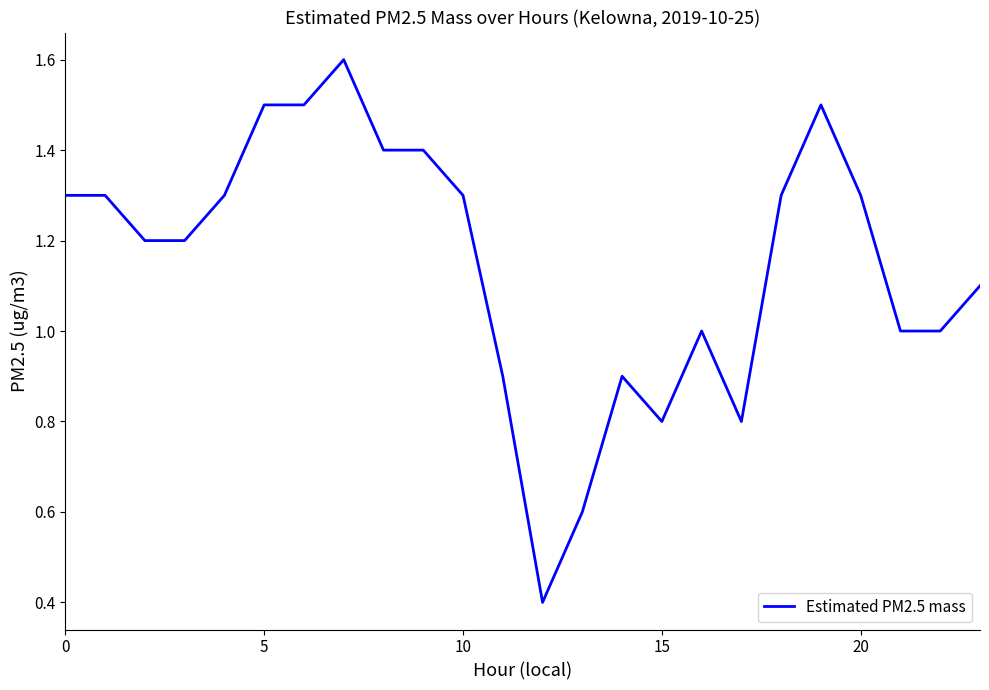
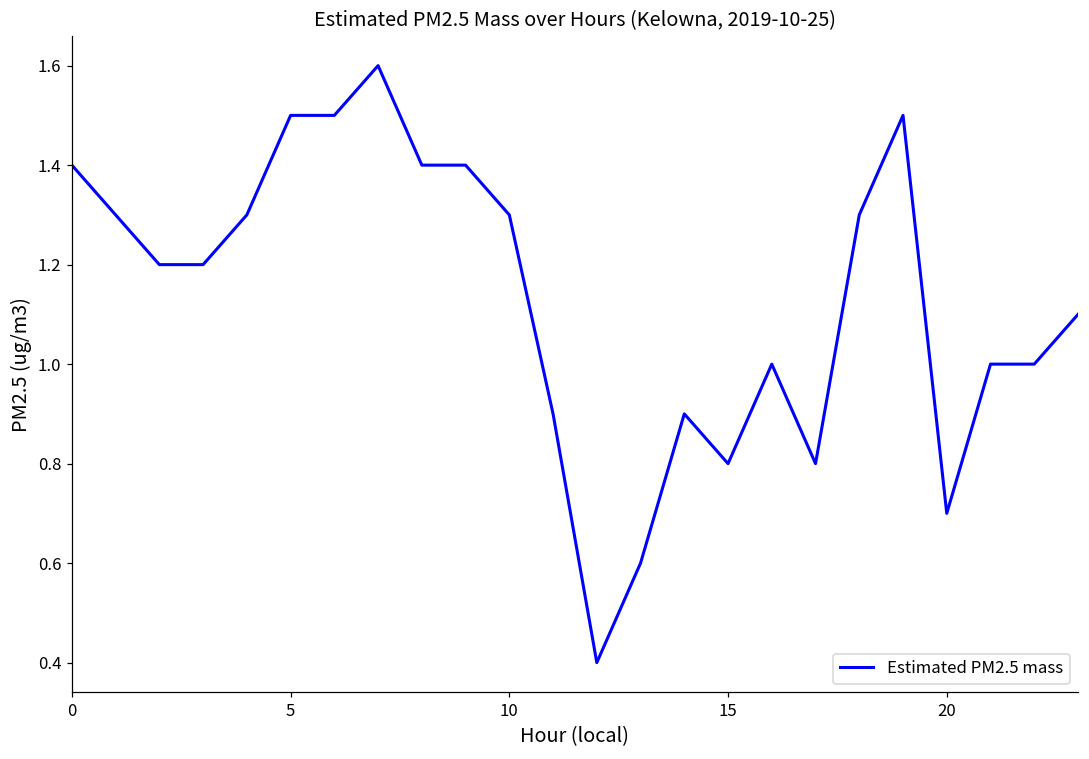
0: 1.3 -> 1.4
20: 1.3 -> 0.7
